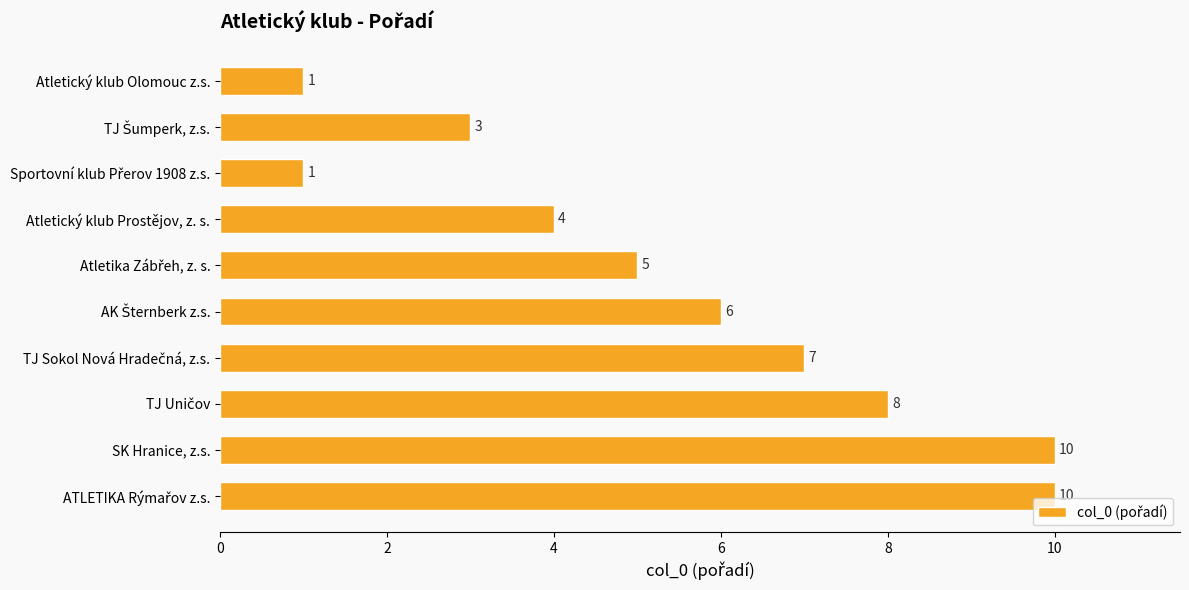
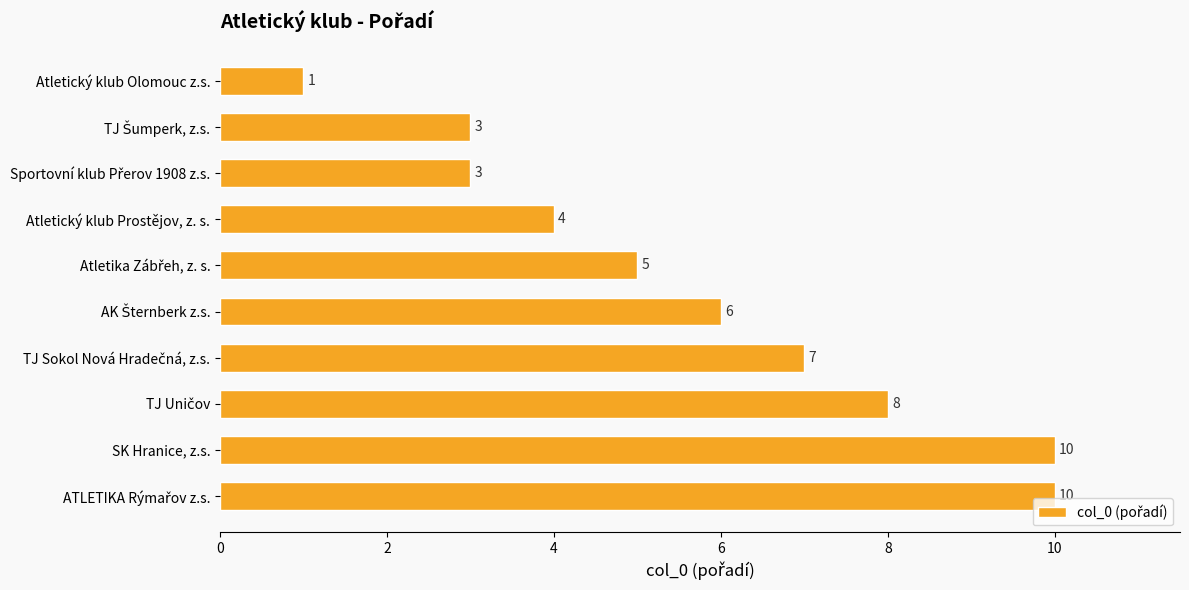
Sportovní klub Přerov 1908 z.s.: 1 -> 3
